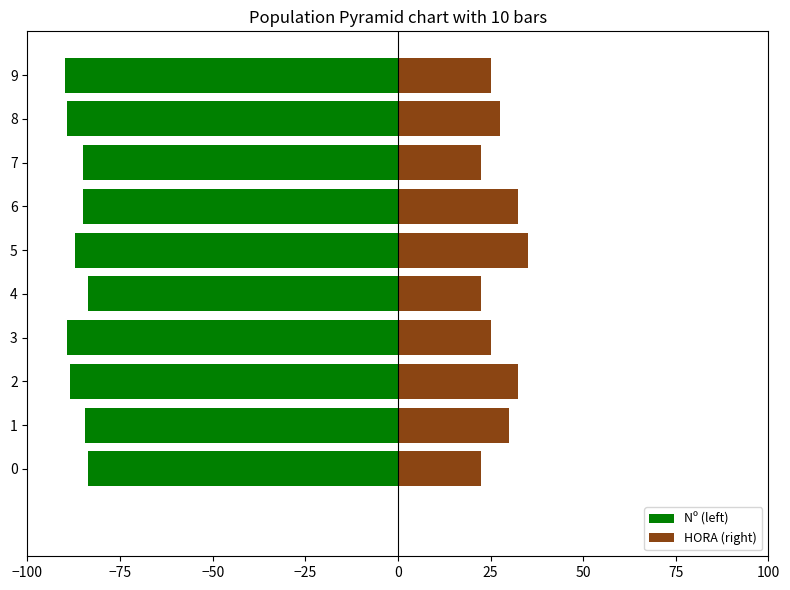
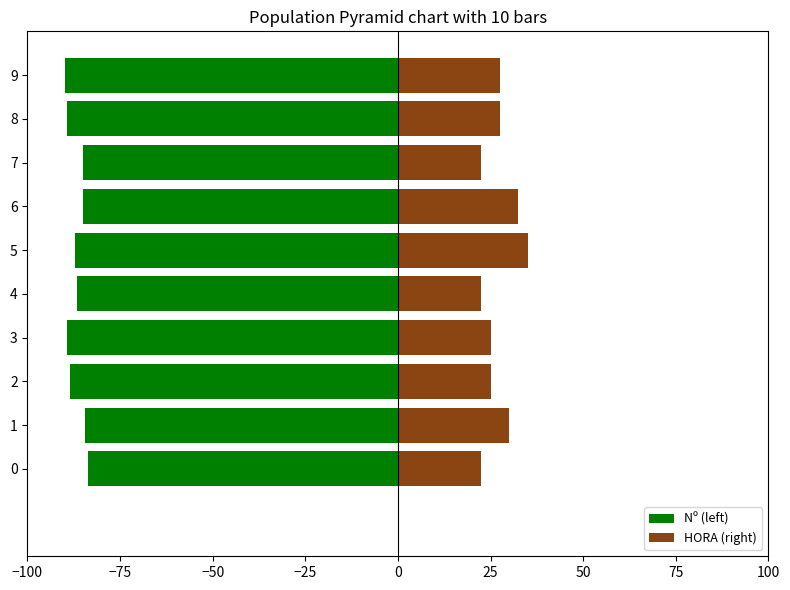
HORA (right), 9: 25 -> 28
Nº (left), 4: -84 -> -87
HORA (right), 2: 33 -> 25
